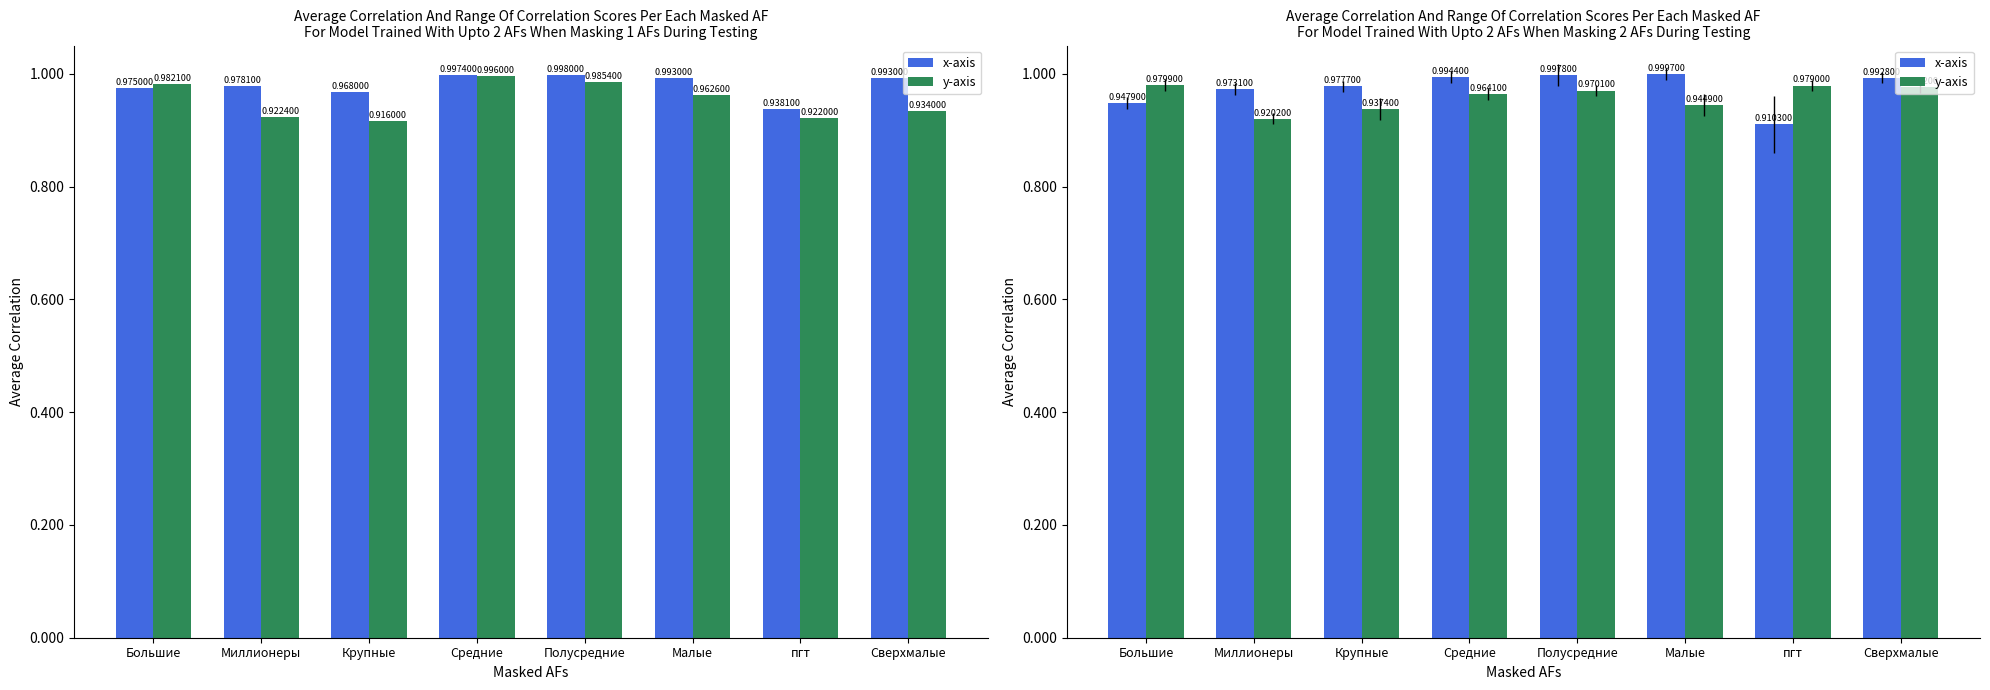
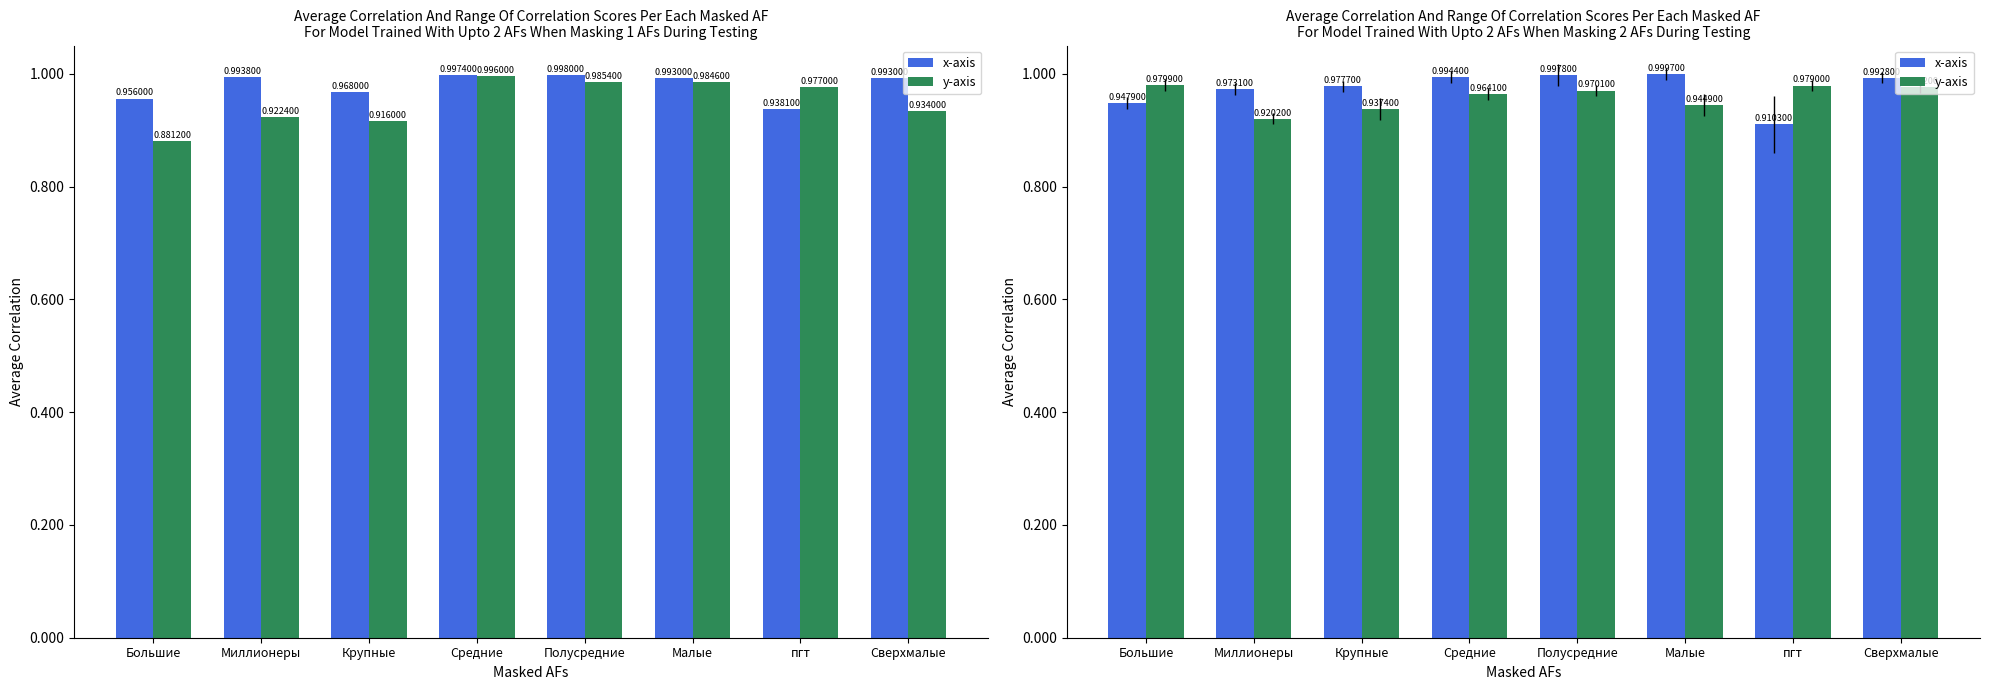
Average Correlation And Range Of Correlation Scores Per Each Masked AF For Model Trained With Upto 2 AFs When Masking 1 AFs During Testing, x-axis, Большие: 0.975000 -> 0.956000
Average Correlation And Range Of Correlation Scores Per Each Masked AF For Model Trained With Upto 2 AFs When Masking 1 AFs During Testing, y-axis, Большие: 0.982100 -> 0.881200
Average Correlation And Range Of Correlation Scores Per Each Masked AF For Model Trained With Upto 2 AFs When Masking 1 AFs During Testing, x-axis, Миллионеры: 0.978100 -> 0.993800
Average Correlation And Range Of Correlation Scores Per Each Masked AF For Model Trained With Upto 2 AFs When Masking 1 AFs During Testing, y-axis, Малые: 0.962600 -> 0.984600
Average Correlation And Range Of Correlation Scores Per Each Masked AF For Model Trained With Upto 2 AFs When Masking 1 AFs During Testing, y-axis, пгт: 0.922000 -> 0.977000
